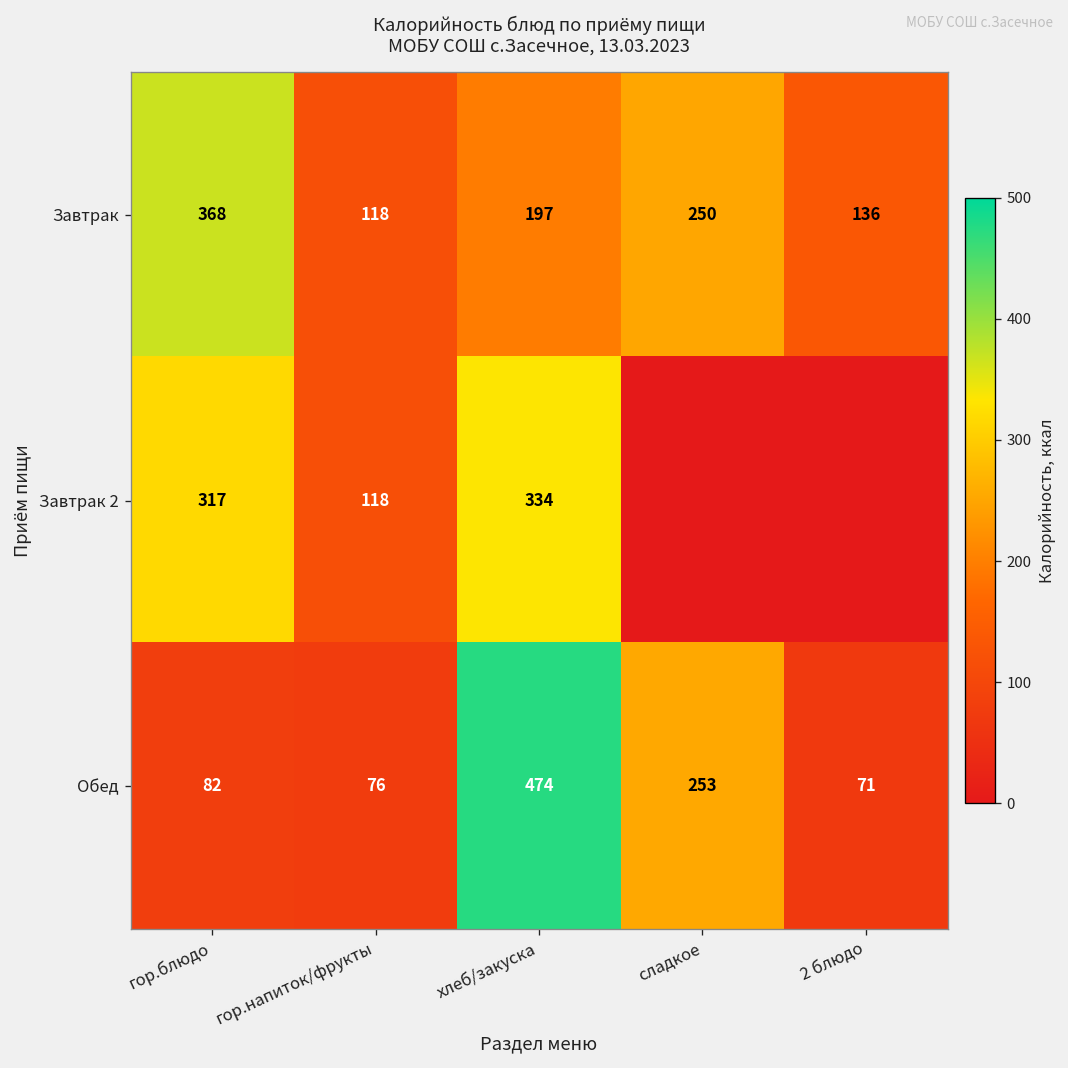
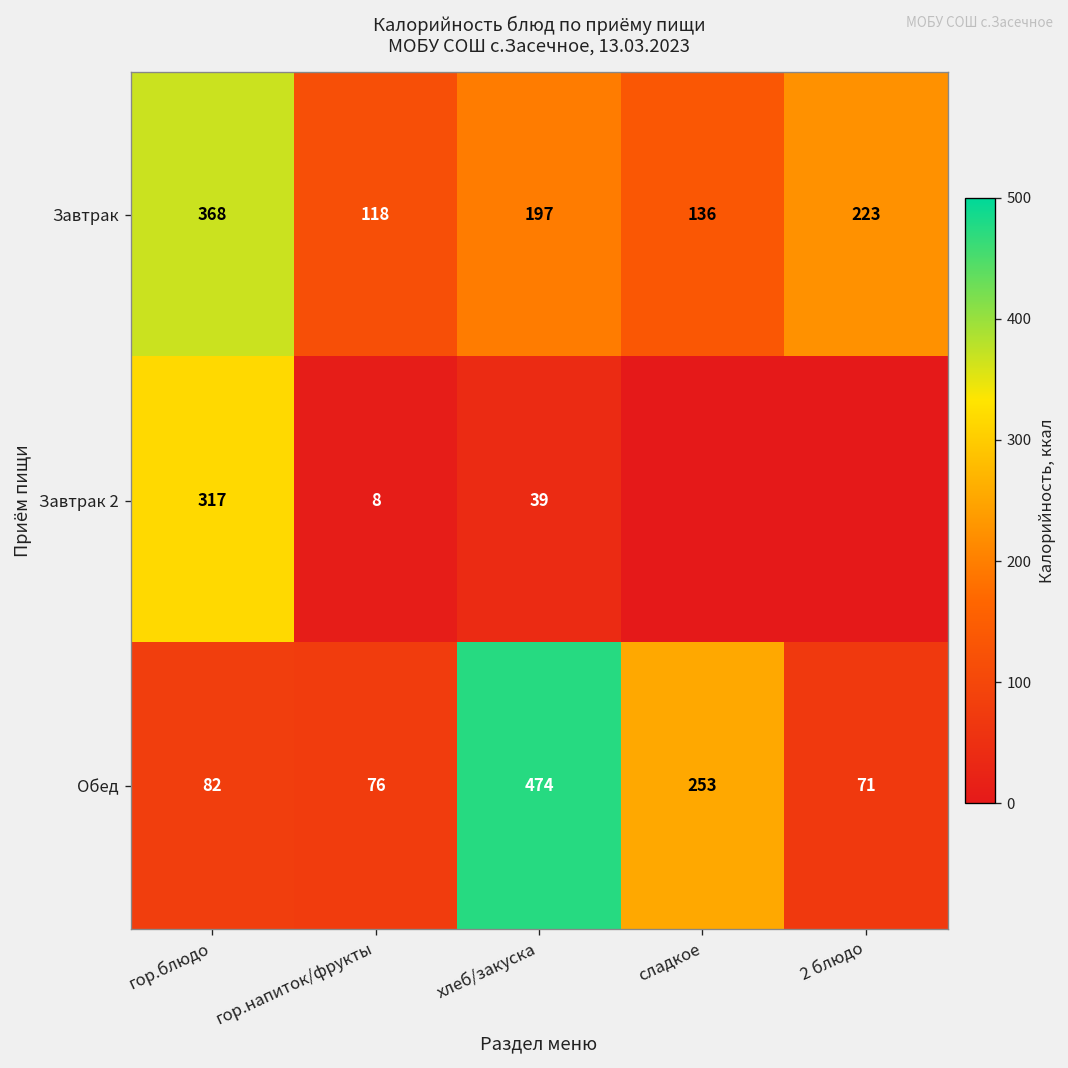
Завтрак, сладкое: 250 -> 136
Завтрак, 2 блюдо: 136 -> 223
Завтрак 2, гор.напиток/фрукты: 118 -> 8
Завтрак 2, хлеб/закуска: 334 -> 39
